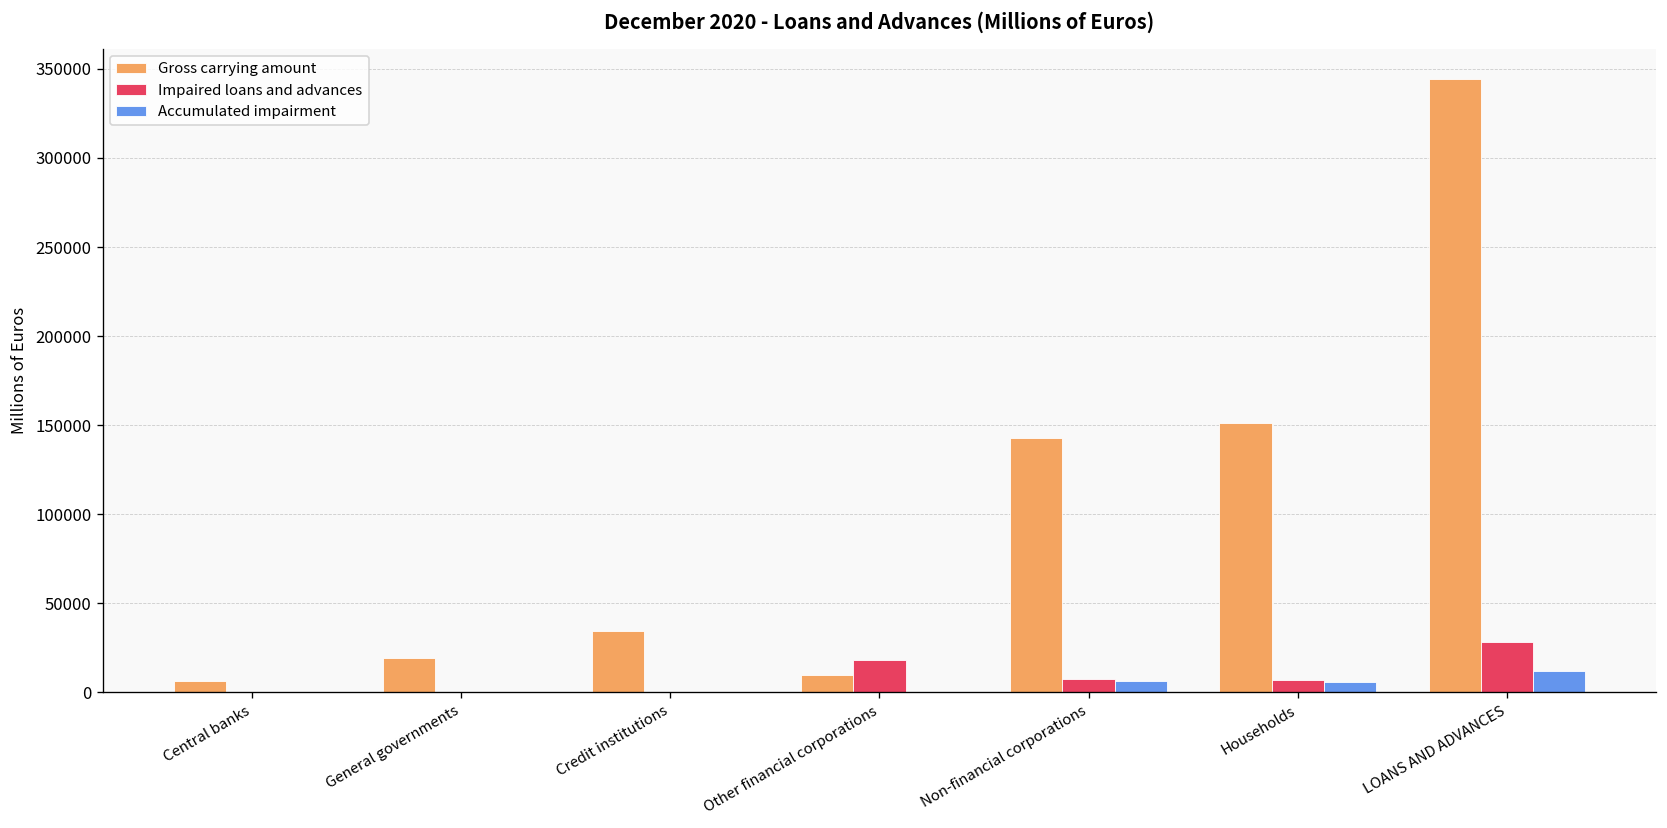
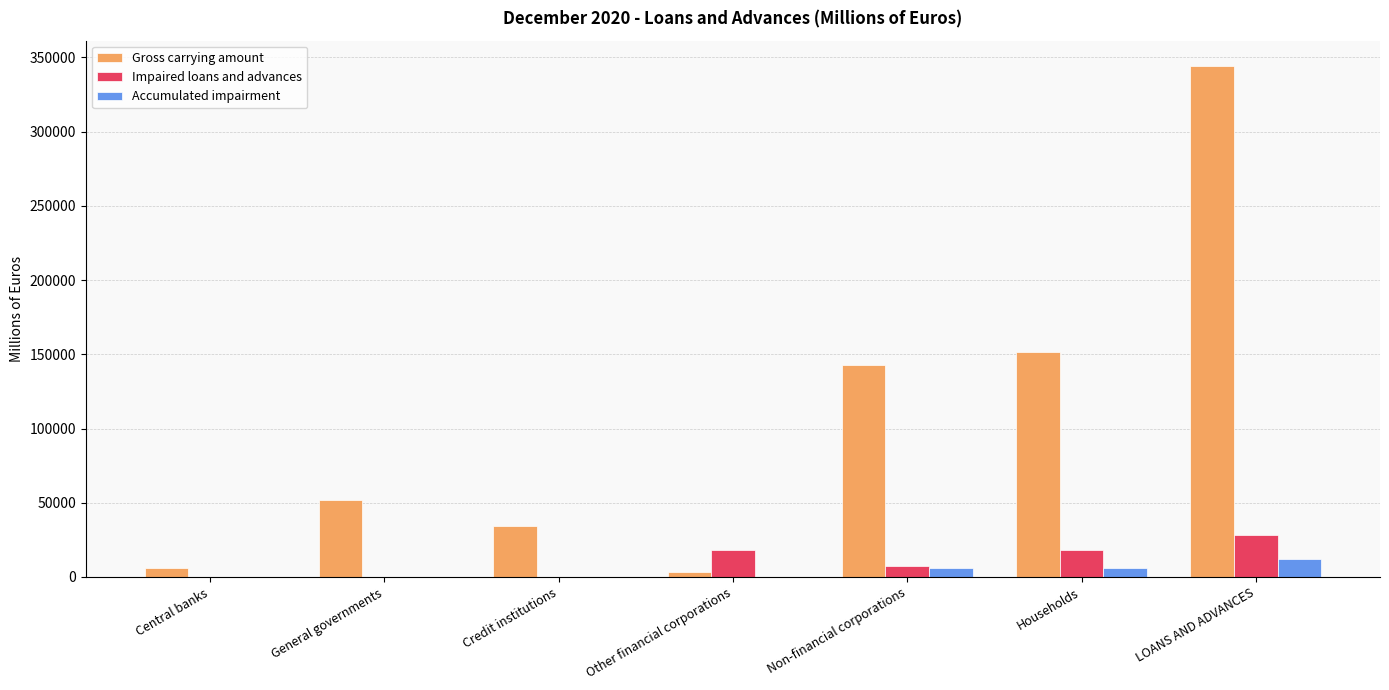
Gross carrying amount, General governments: 19000 -> 52000
Gross carrying amount, Other financial corporations: 10000 -> 3000
Impaired loans and advances, Households: 7000 -> 18000
